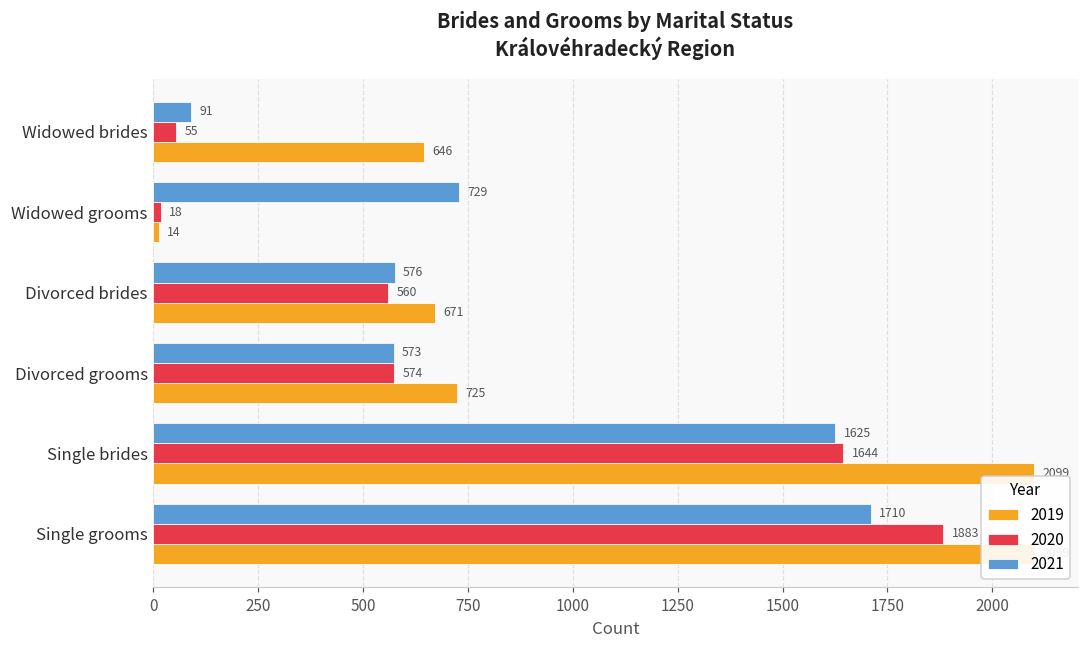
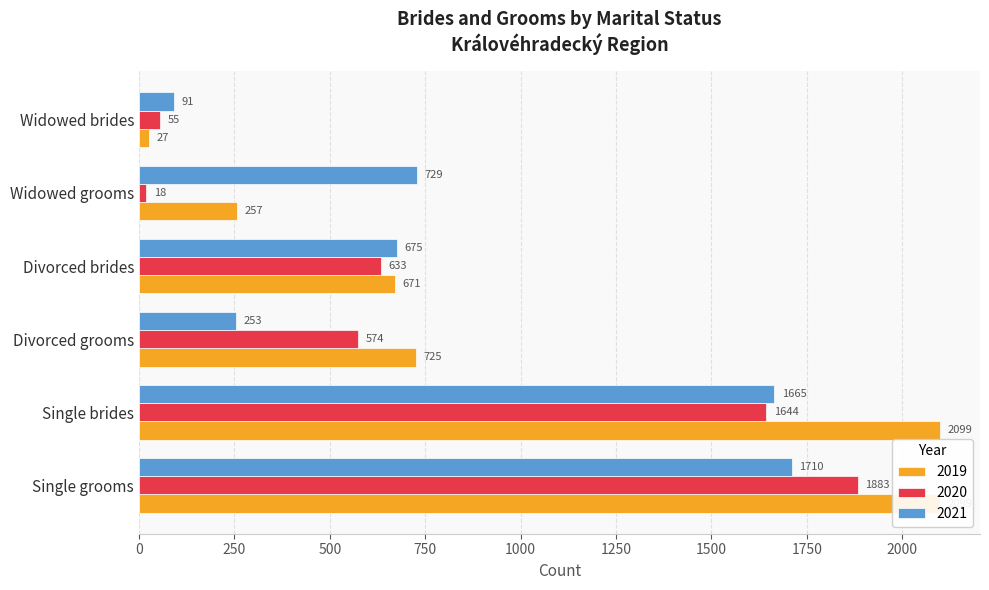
2019, Widowed brides: 646 -> 27
2019, Widowed grooms: 14 -> 257
2021, Divorced brides: 576 -> 675
2020, Divorced brides: 560 -> 633
2021, Divorced grooms: 573 -> 253
2021, Single brides: 1625 -> 1665
